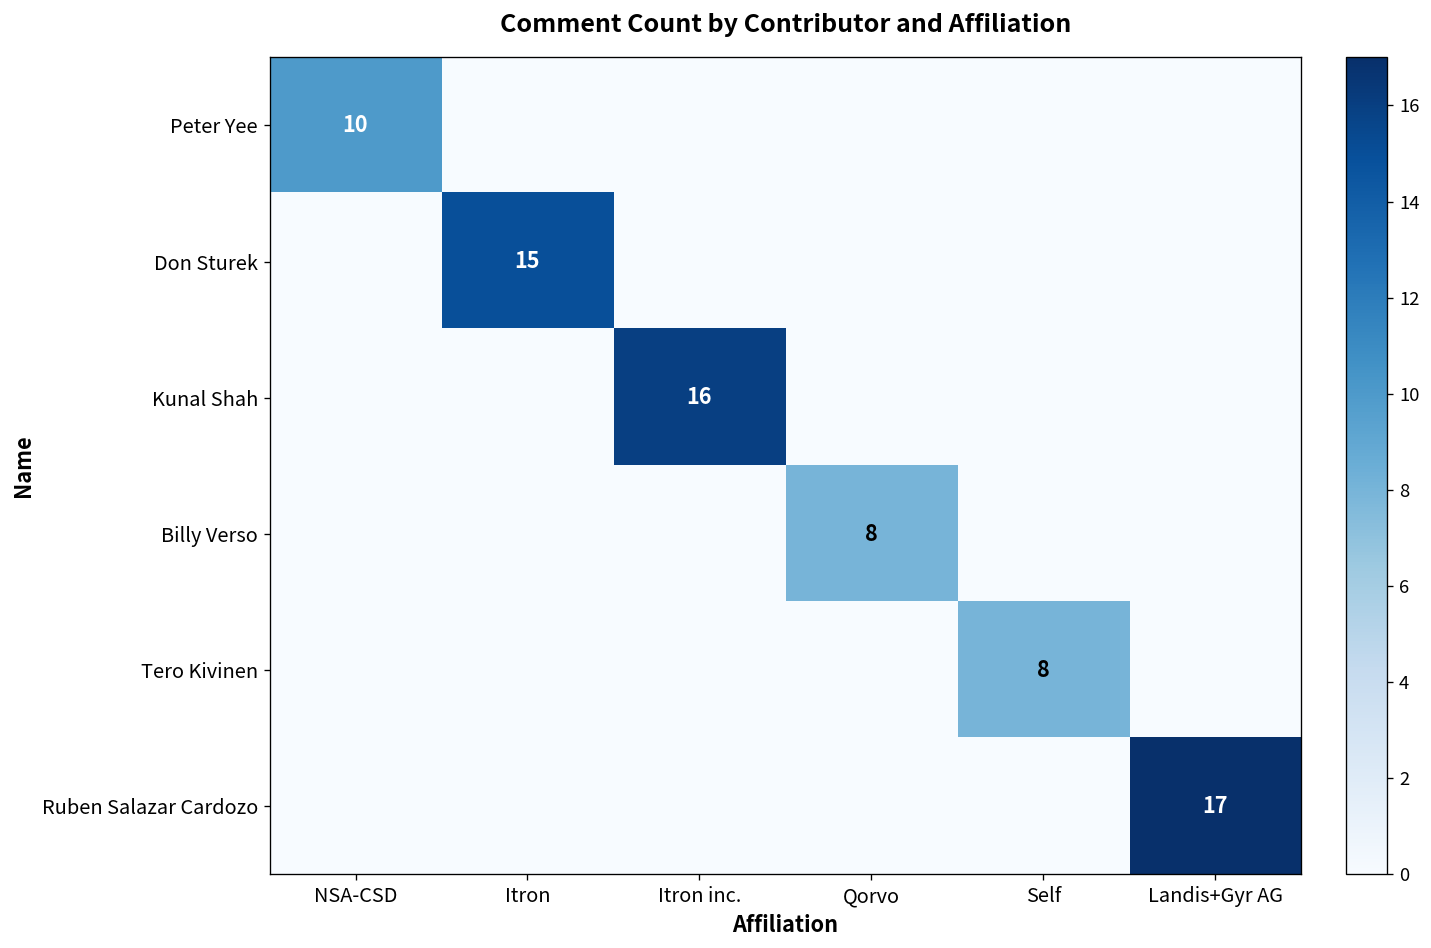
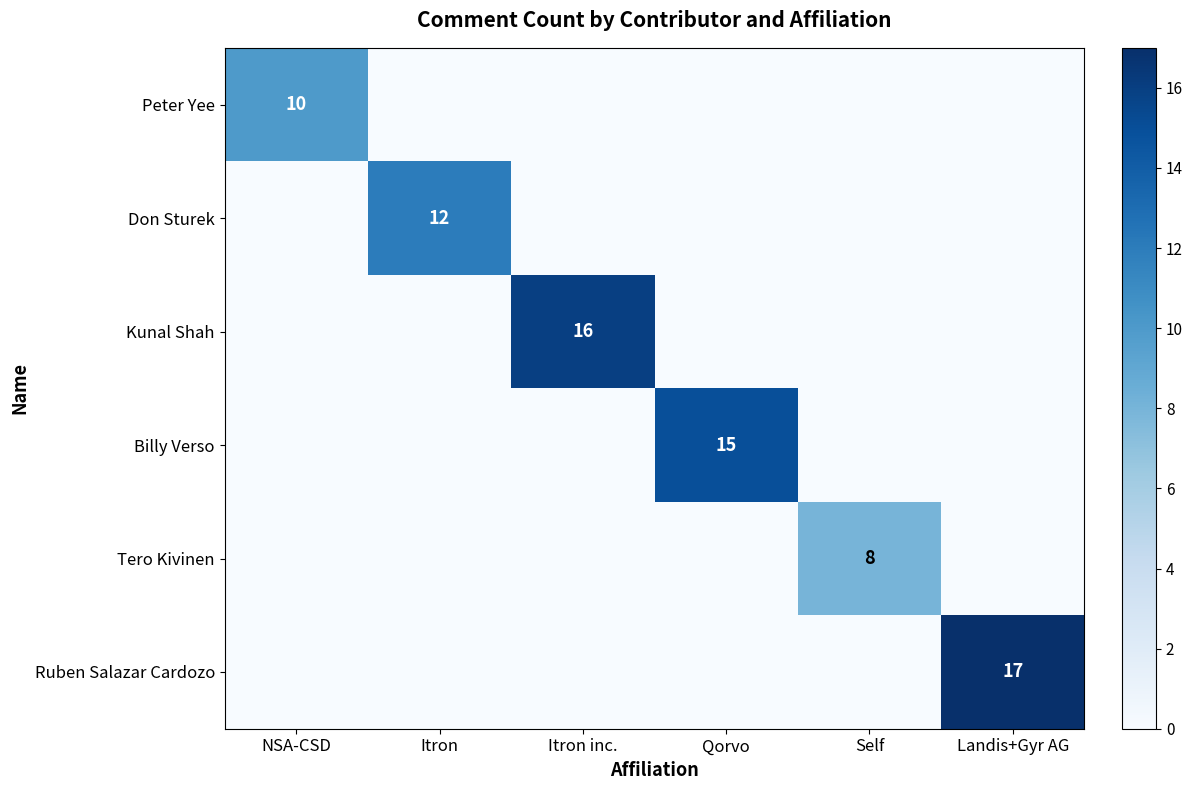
Don Sturek, Itron: 15 -> 12
Billy Verso, Qorvo: 8 -> 15
